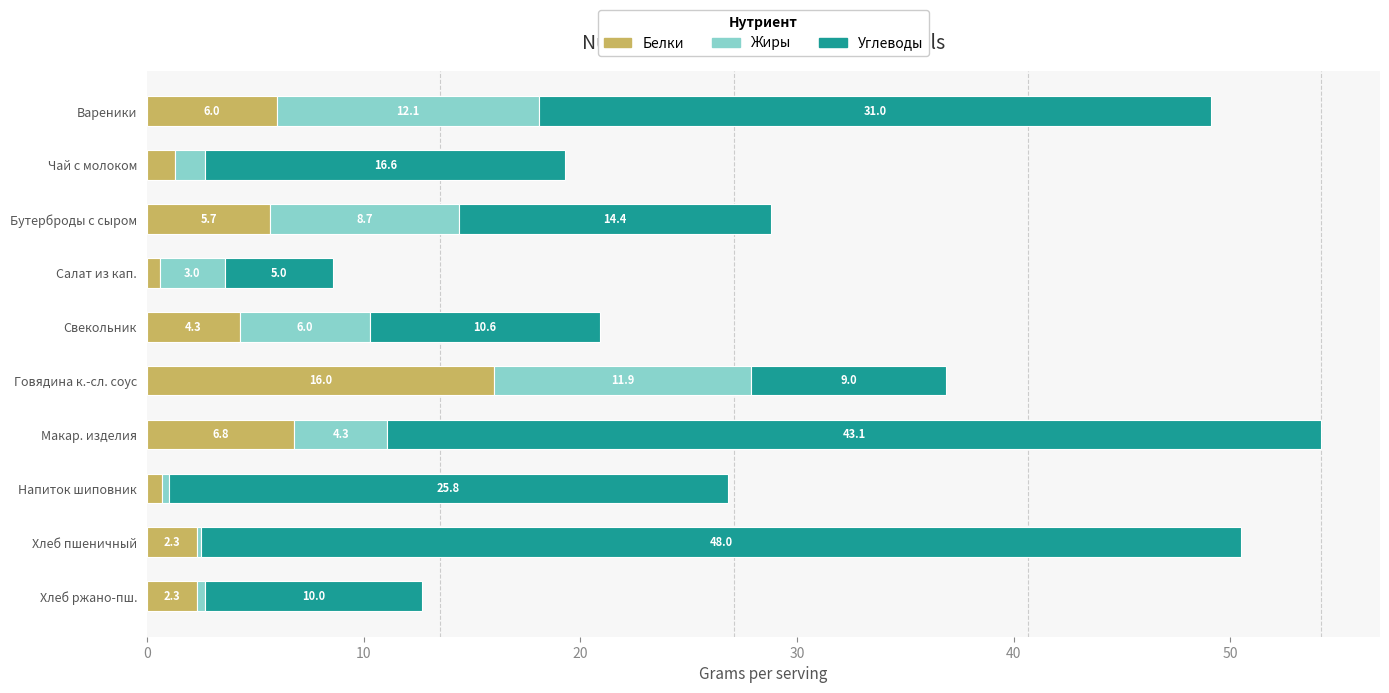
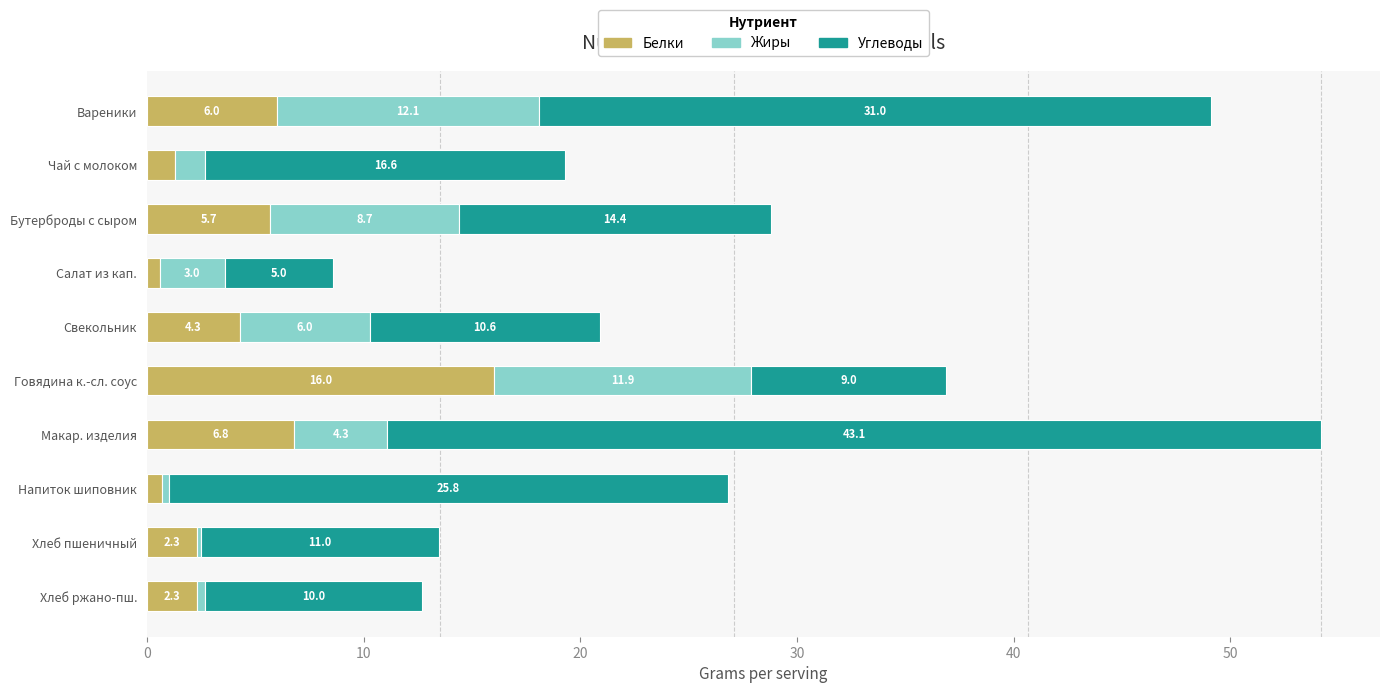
Углеводы, Хлеб пшеничный: 48.0 -> 11.0
